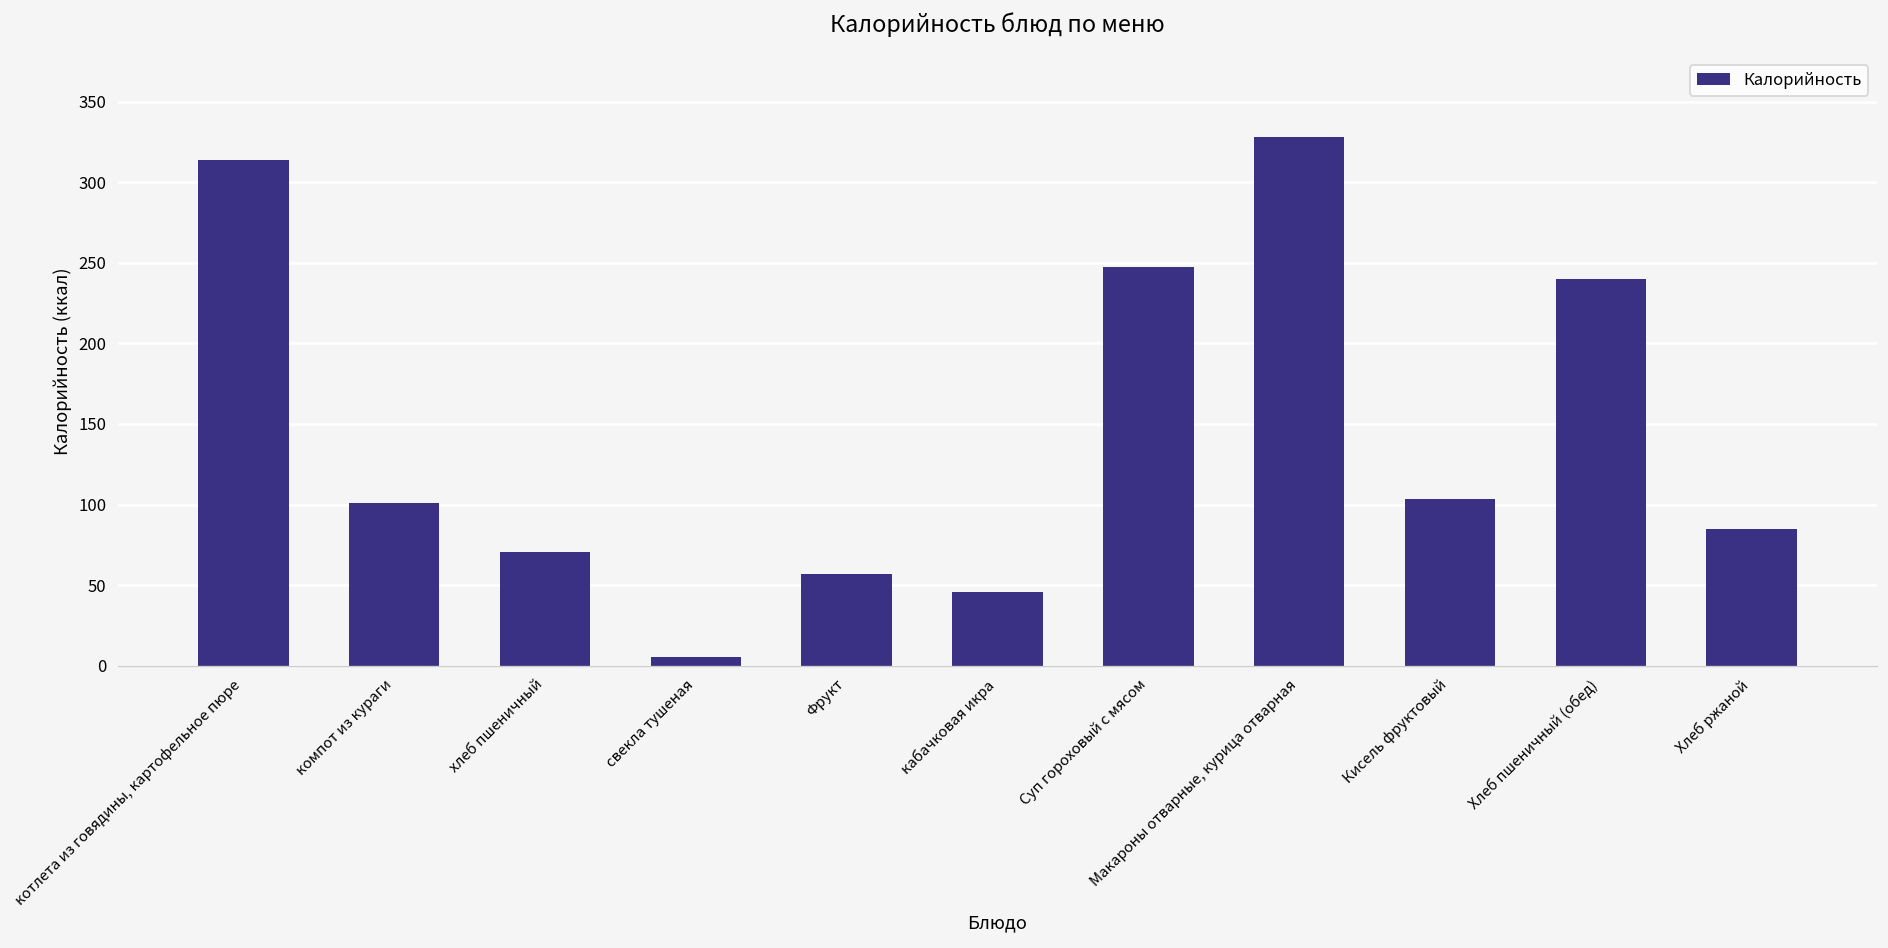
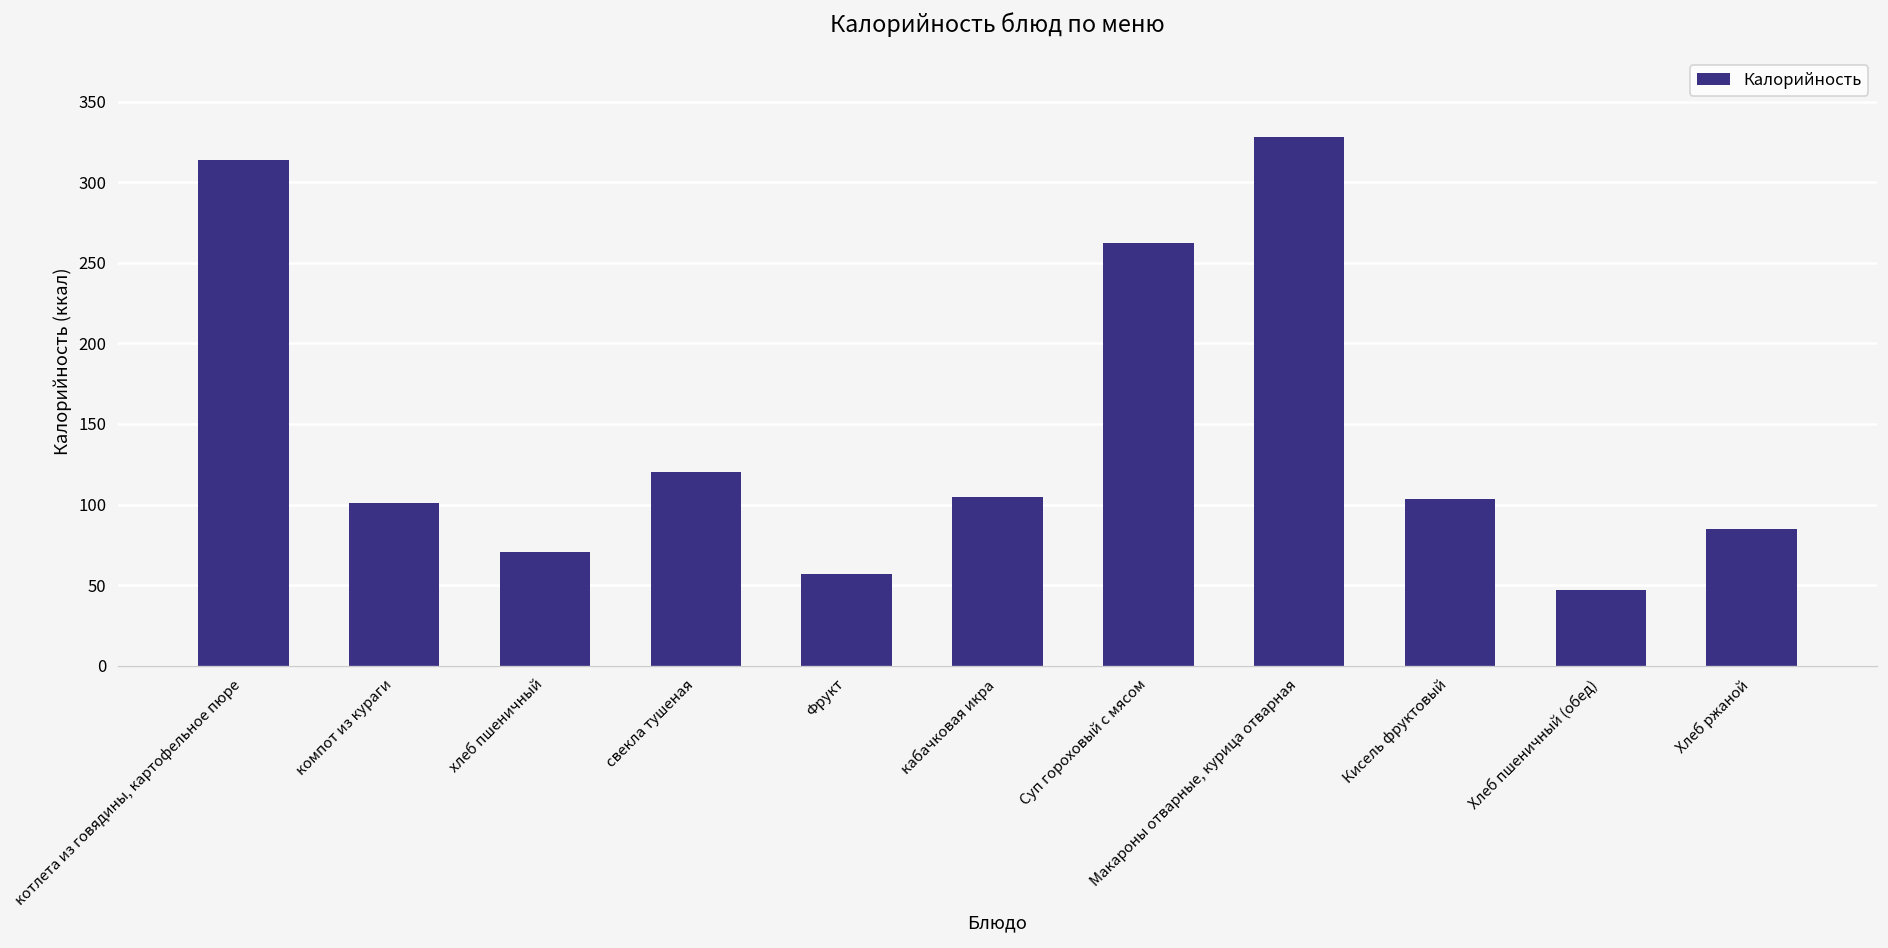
свекла тушеная: 6 -> 120
кабачковая икра: 46 -> 105
Суп гороховый с мясом: 247 -> 262
Хлеб пшеничный (обед): 240 -> 47
